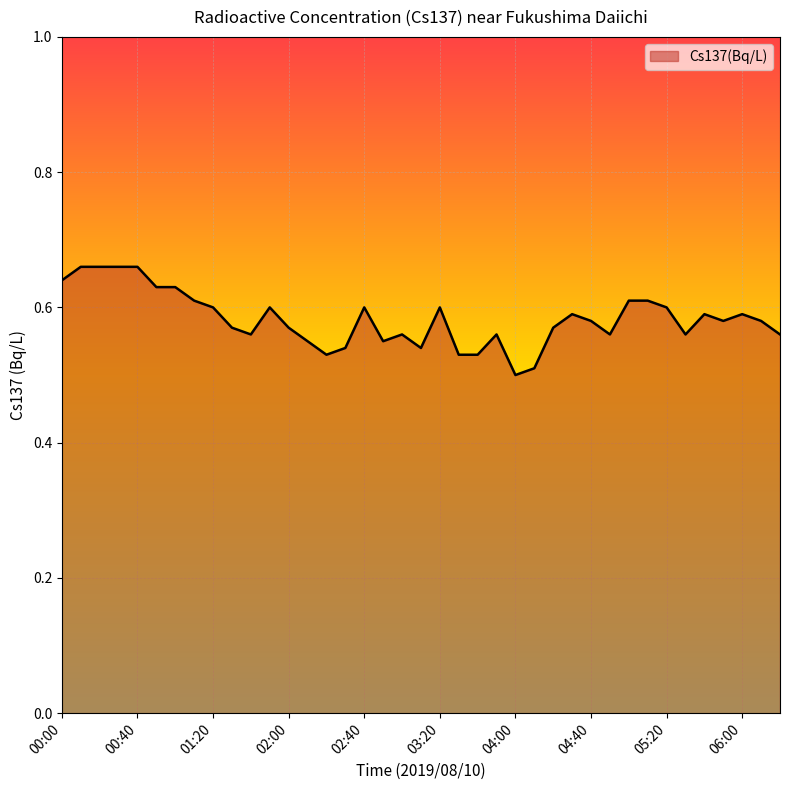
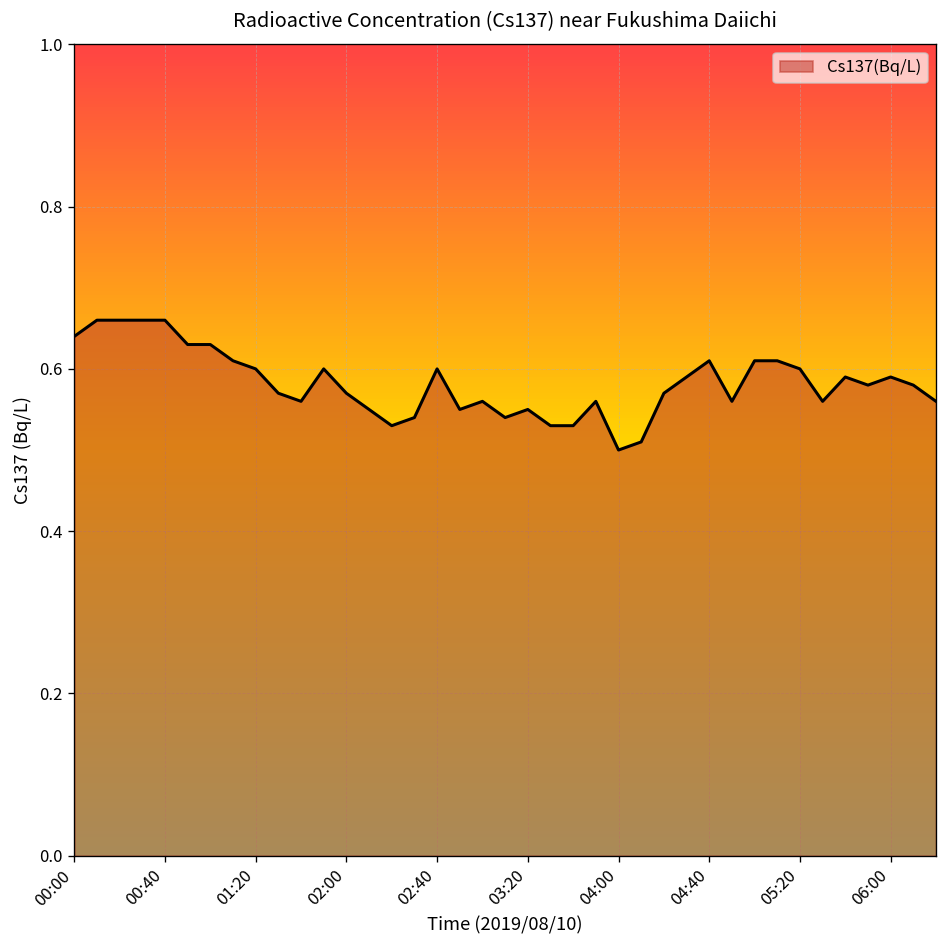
03:20: 0.60 -> 0.55
04:40: 0.58 -> 0.61
